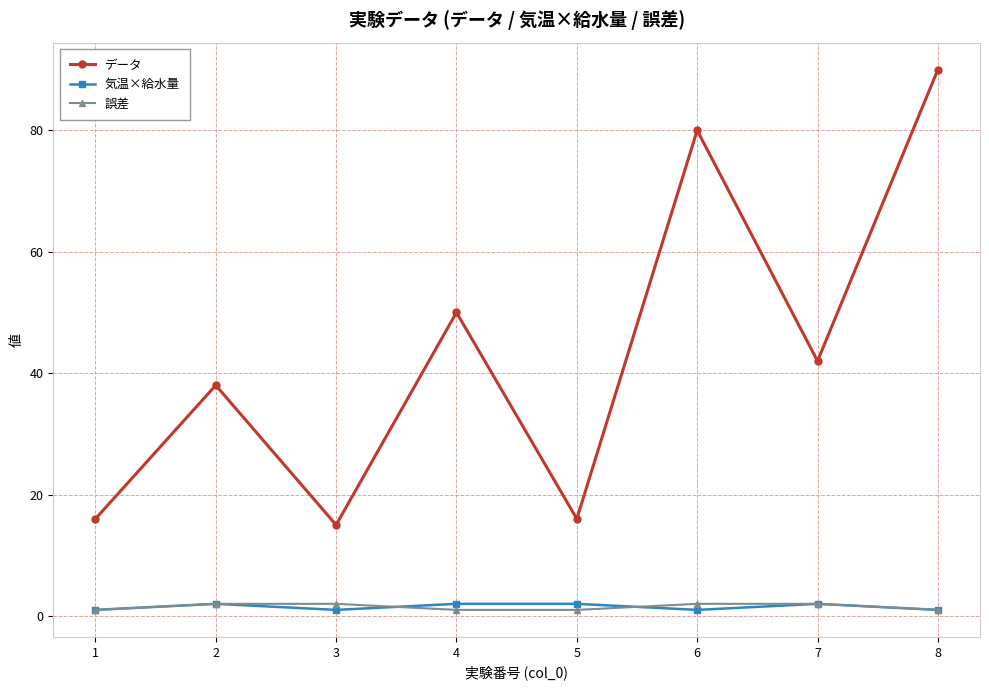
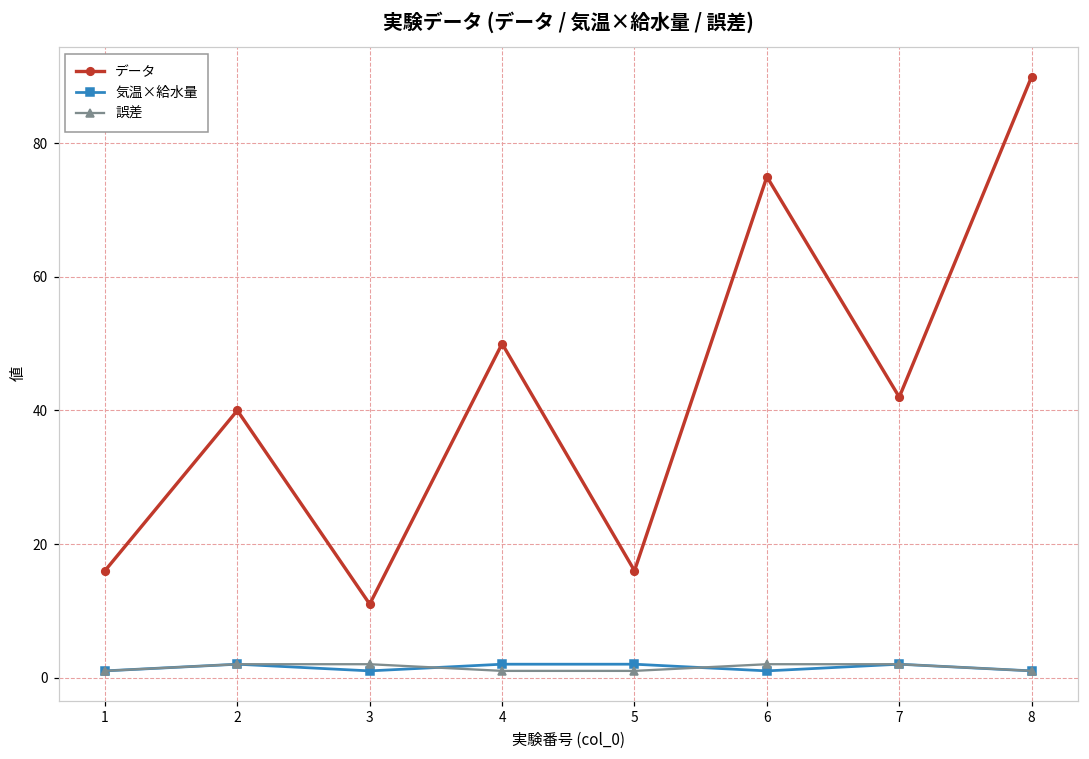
データ, 2: 38 -> 40
データ, 3: 15 -> 11
データ, 6: 80 -> 75
